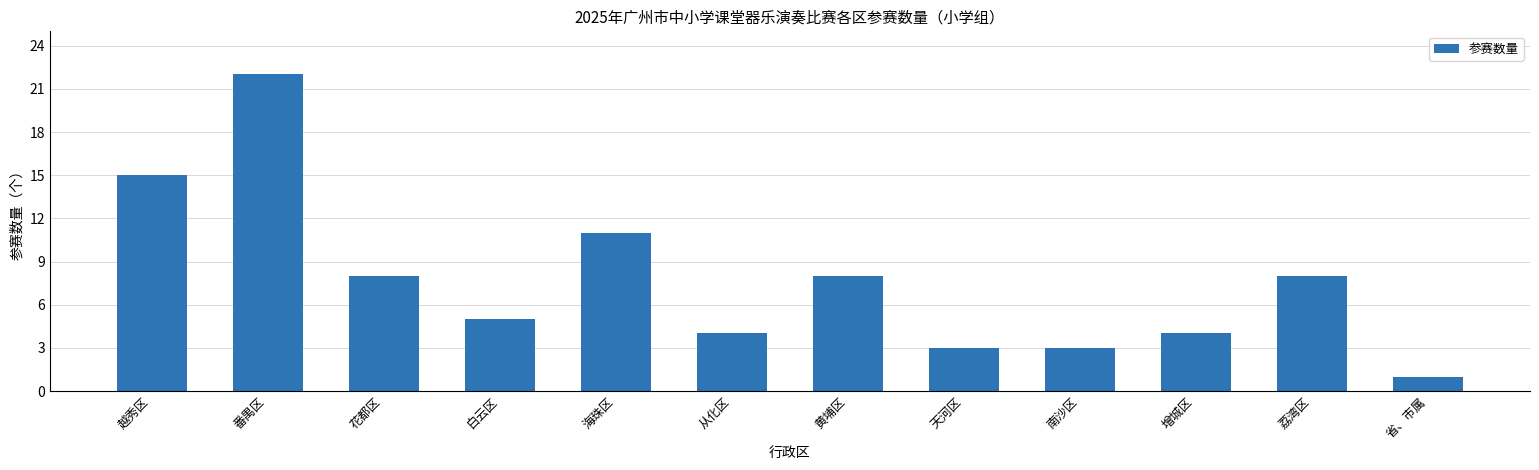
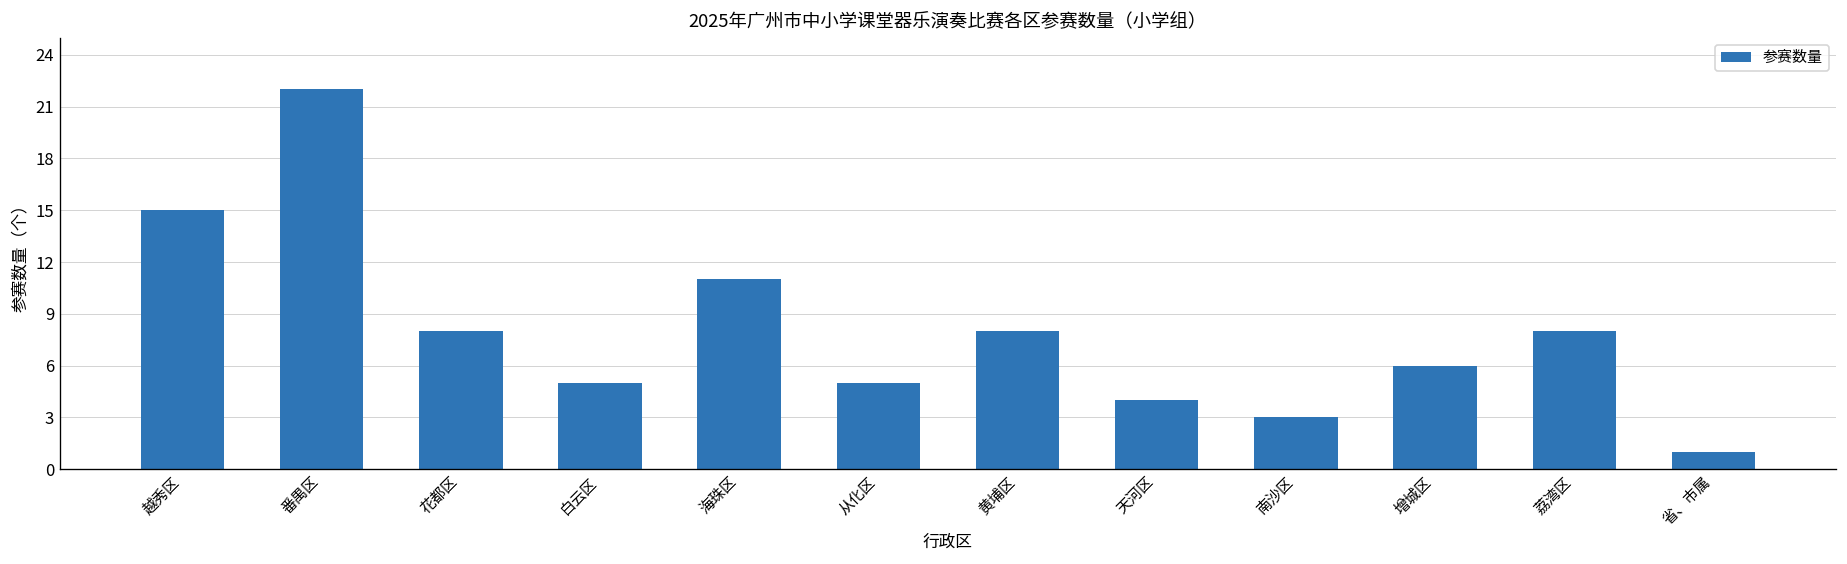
从化区: 4 -> 5
天河区: 3 -> 4
增城区: 4 -> 6
